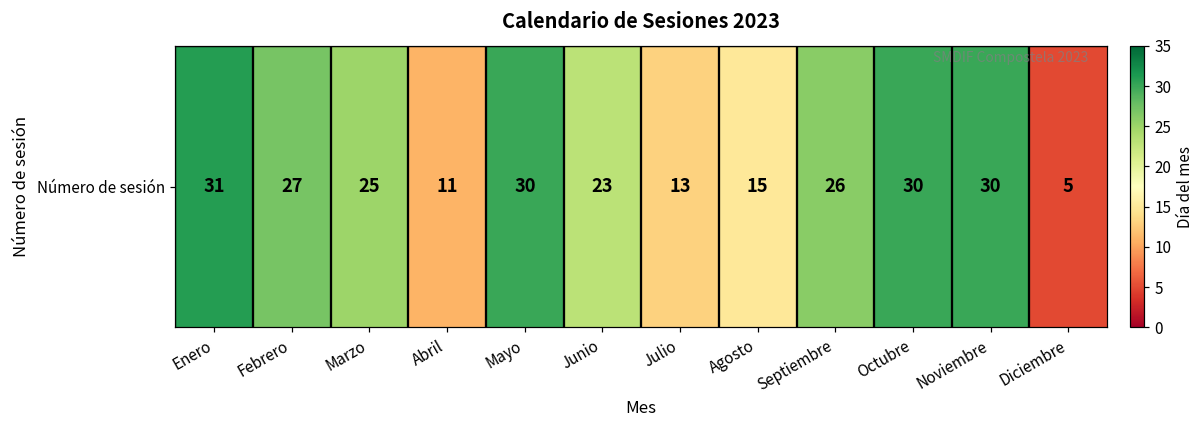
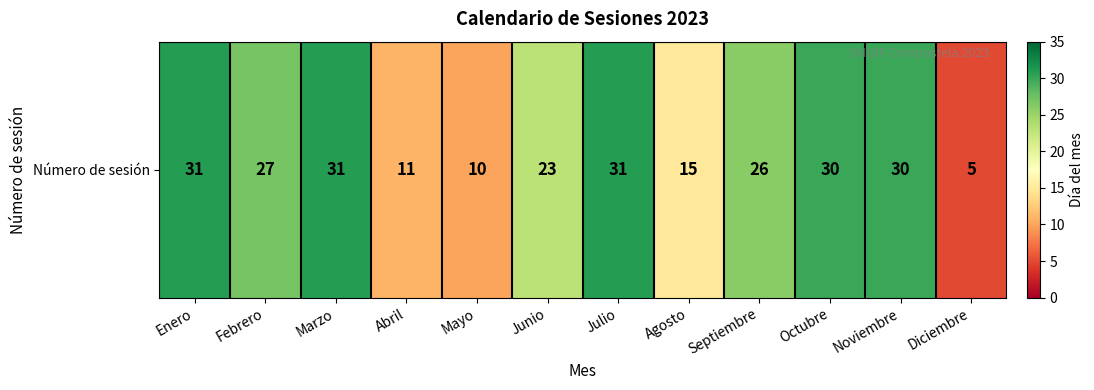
Número de sesión, Marzo: 25 -> 31
Número de sesión, Mayo: 30 -> 10
Número de sesión, Julio: 13 -> 31
